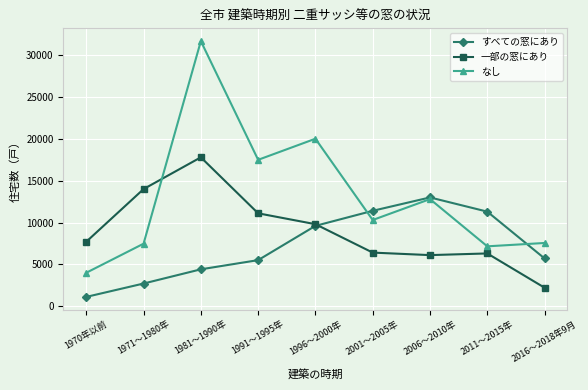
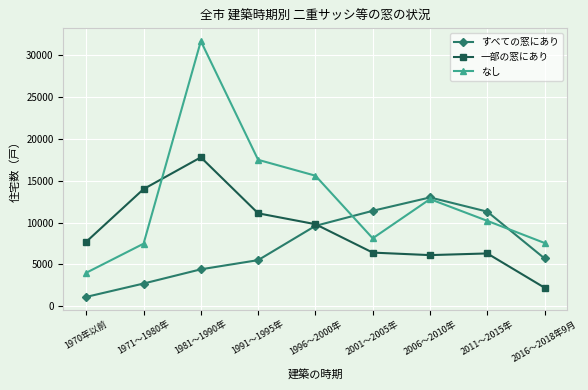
なし, 1996～2000年: 20000 -> 16000
なし, 2001～2005年: 10000 -> 8000
なし, 2011～2015年: 7000 -> 10000
